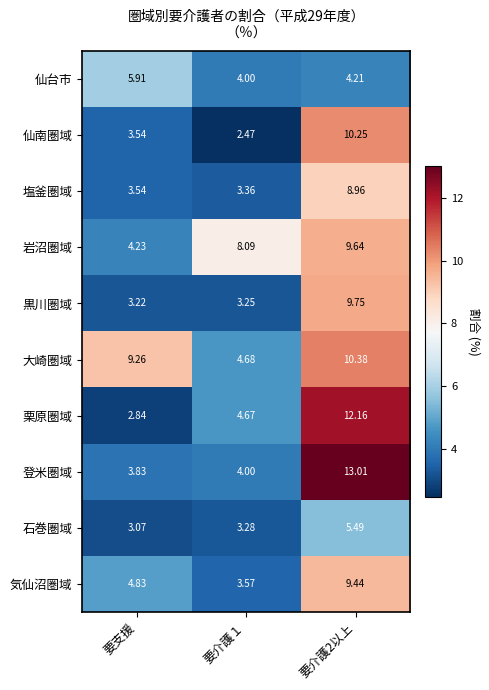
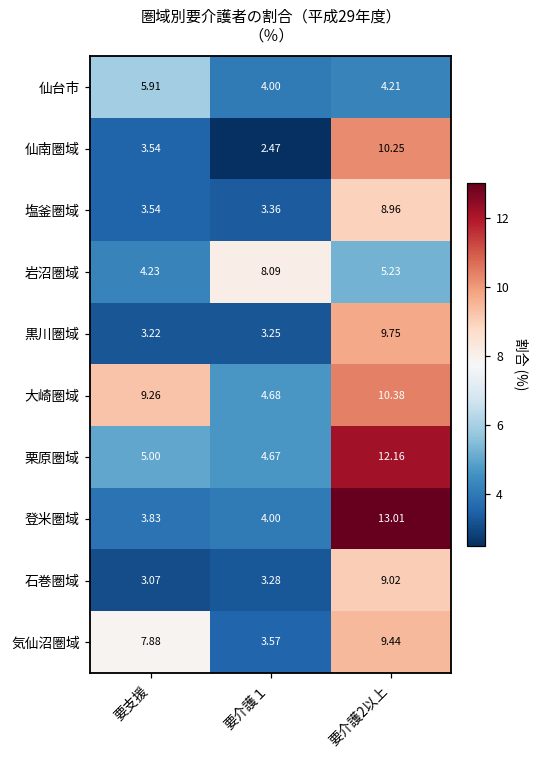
岩沼圏域, 要介護2以上: 9.64 -> 5.23
栗原圏域, 要支援: 2.84 -> 5.00
石巻圏域, 要介護2以上: 5.49 -> 9.02
気仙沼圏域, 要支援: 4.83 -> 7.88
